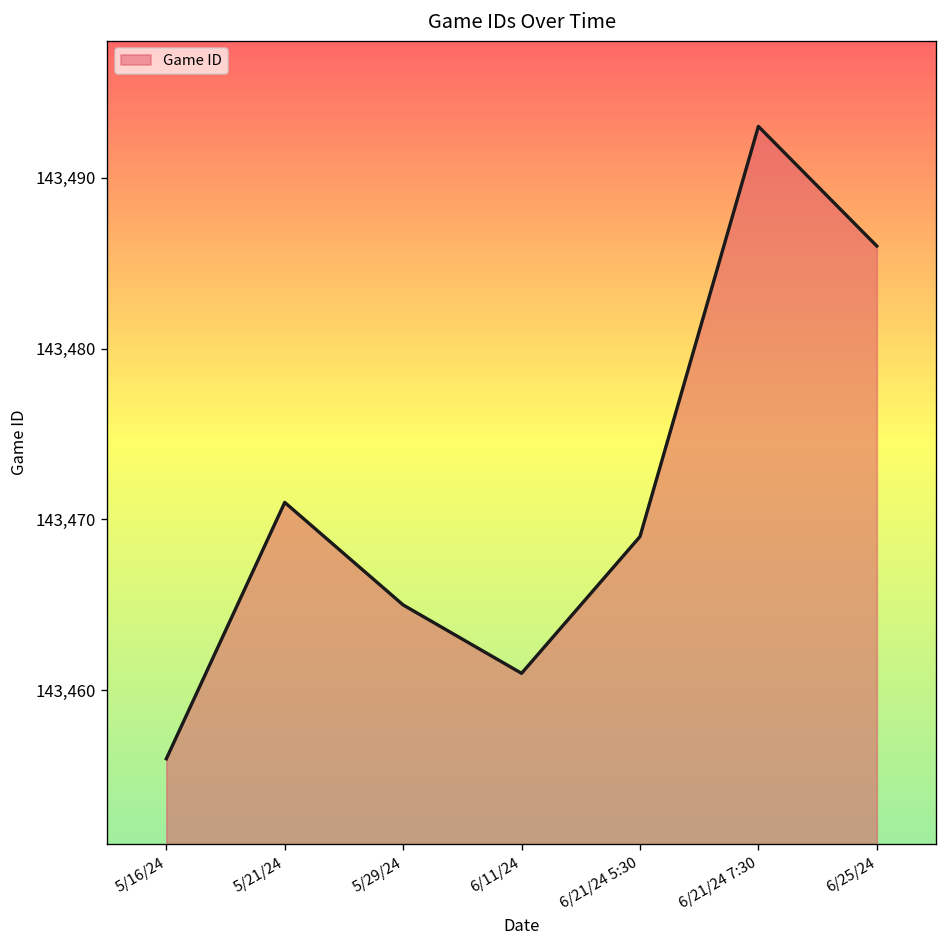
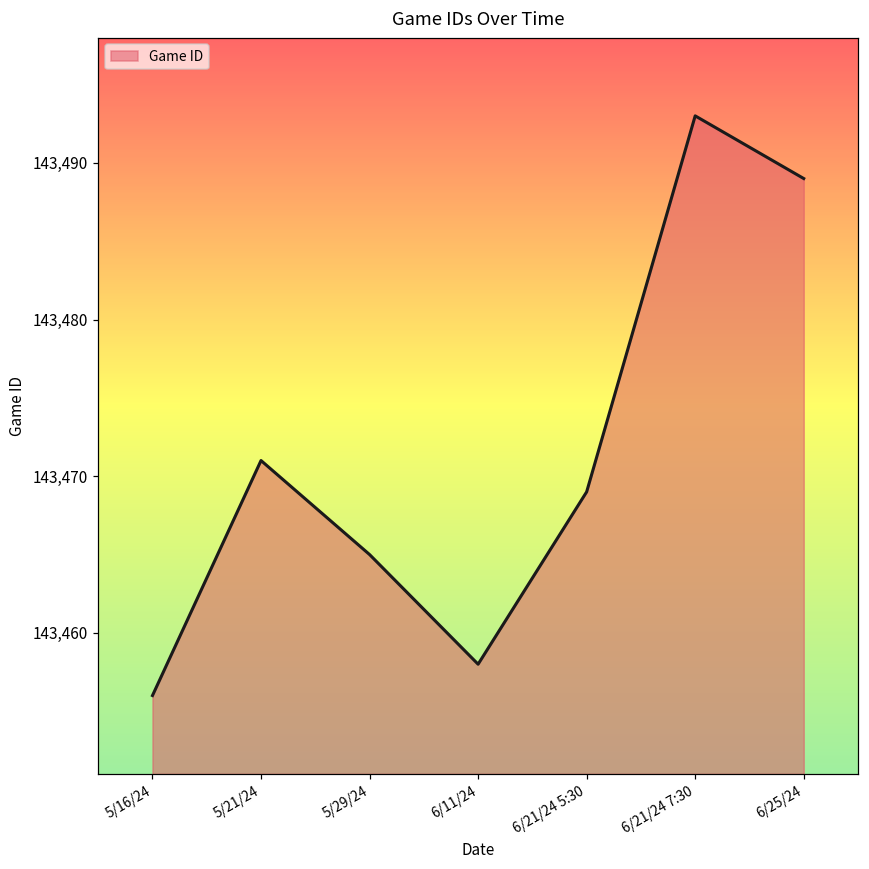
6/11/24: 143,461 -> 143,458
6/25/24: 143,486 -> 143,489
